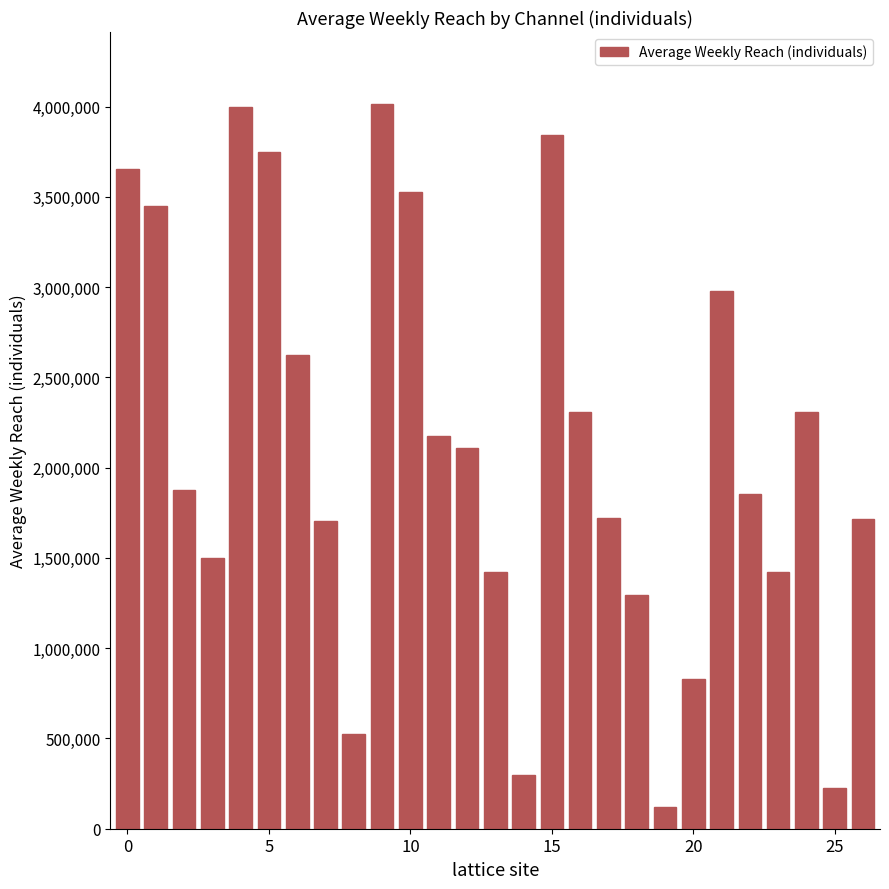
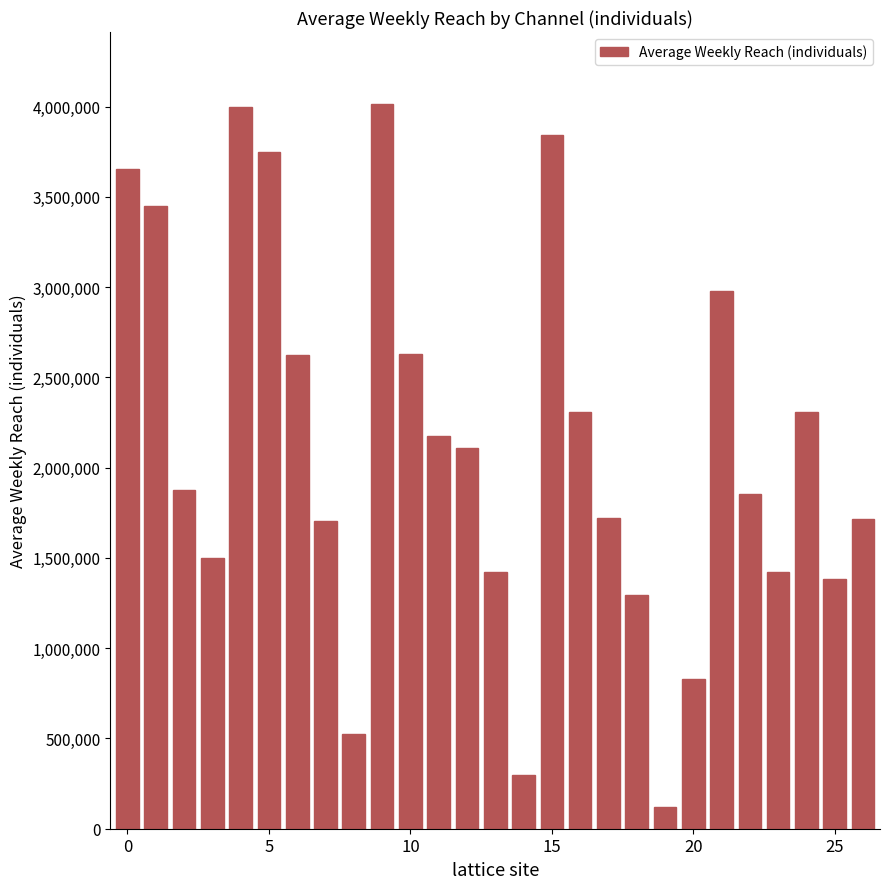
10: 3,530,000 -> 2,630,000
25: 230,000 -> 1,380,000
